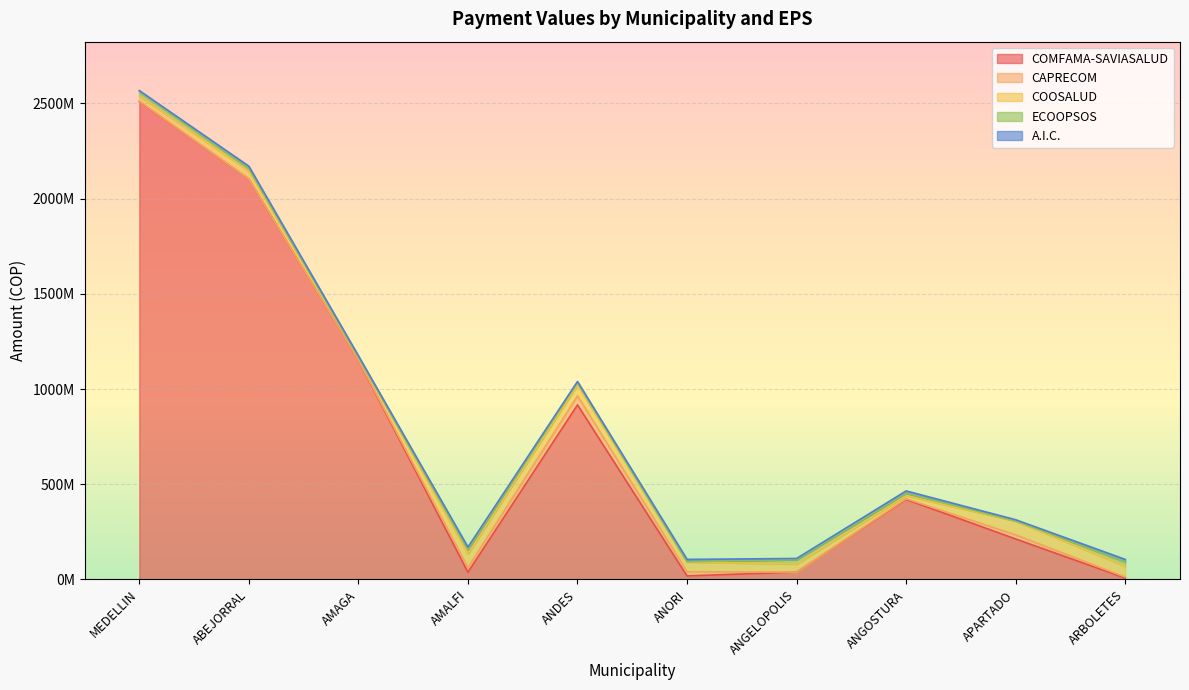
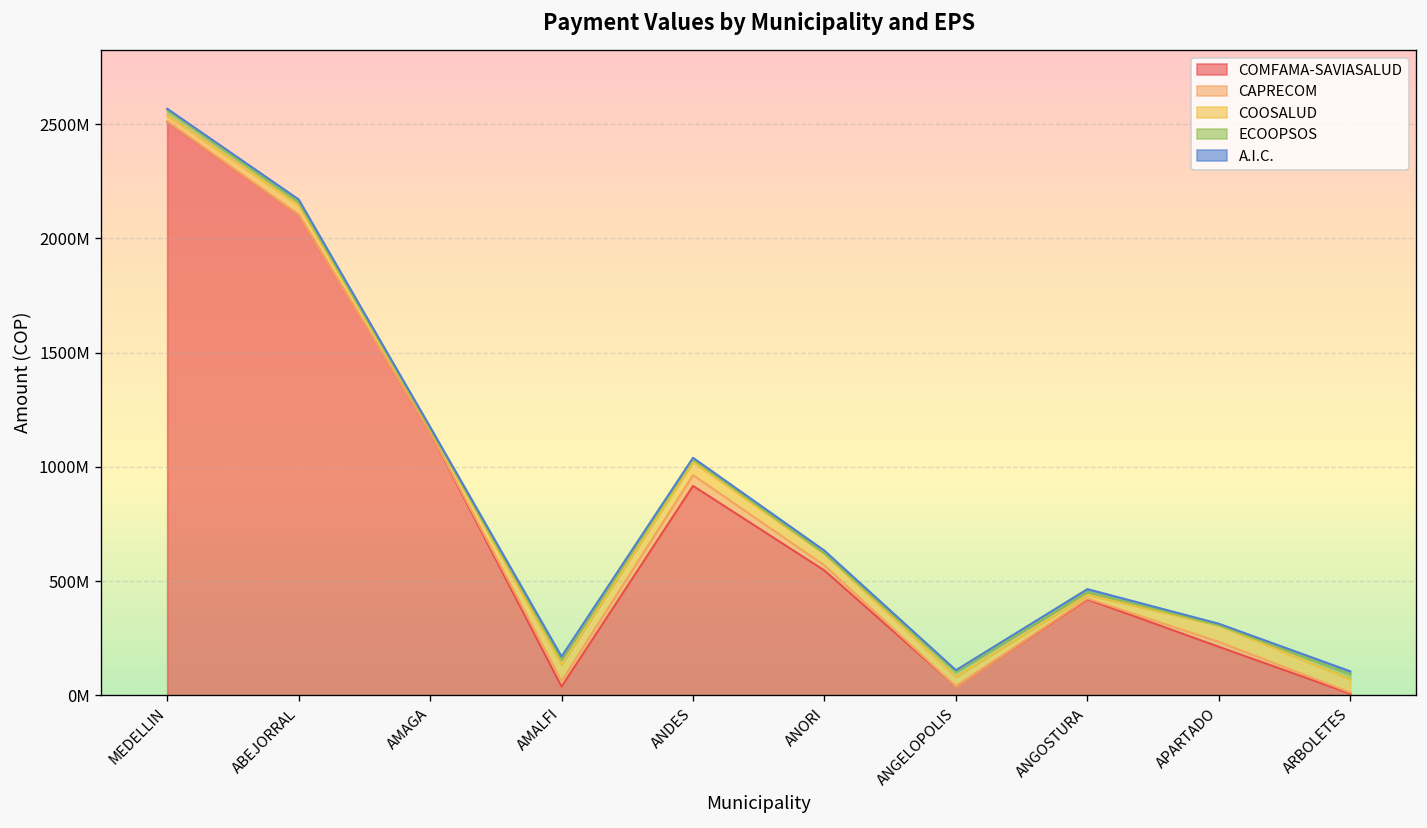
COMFAMA-SAVIASALUD, ANORI: 20000000 -> 550000000
